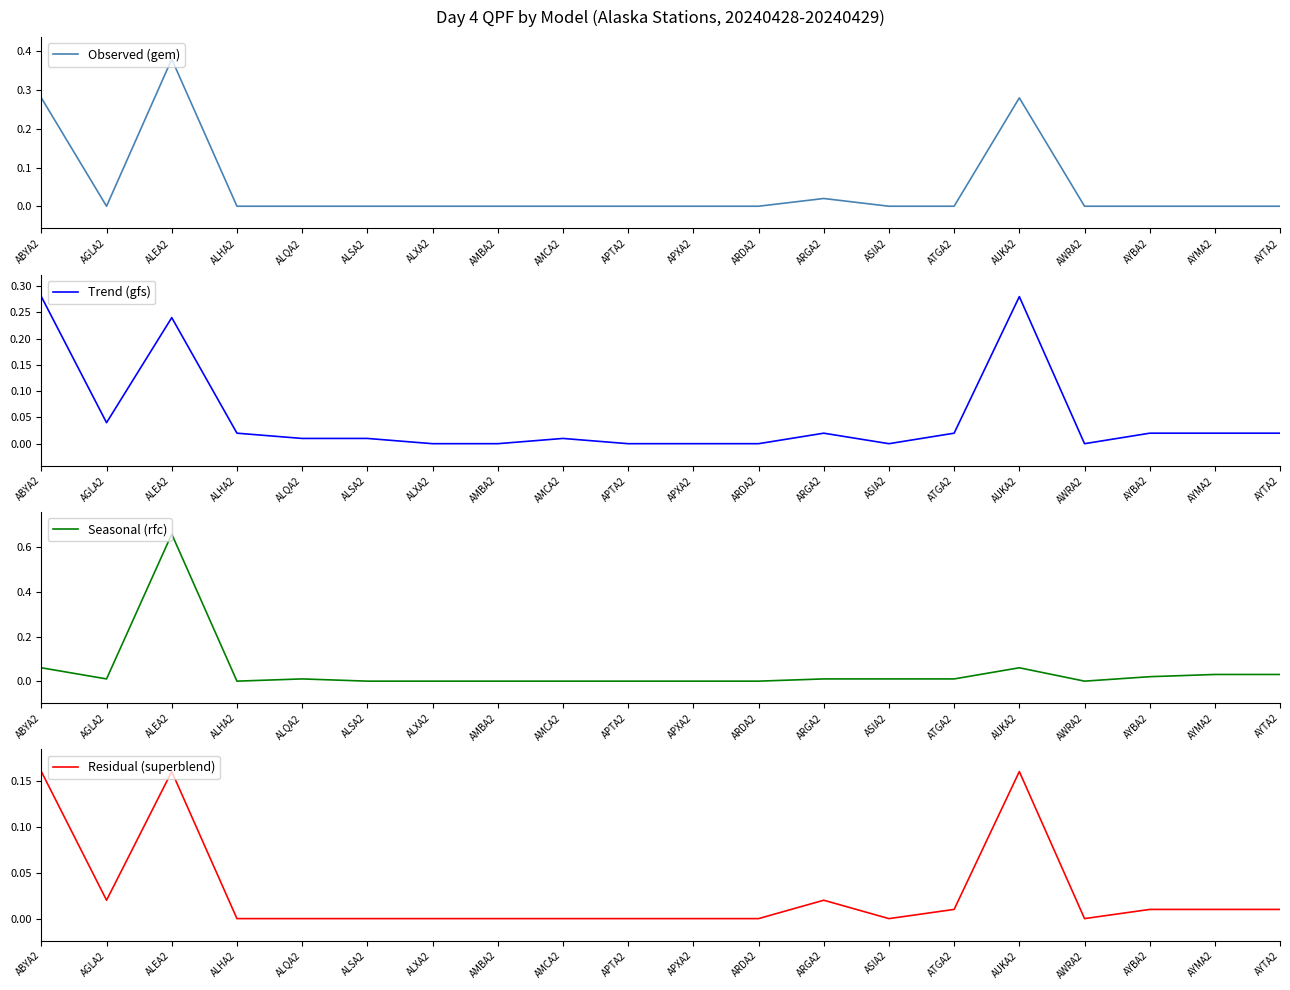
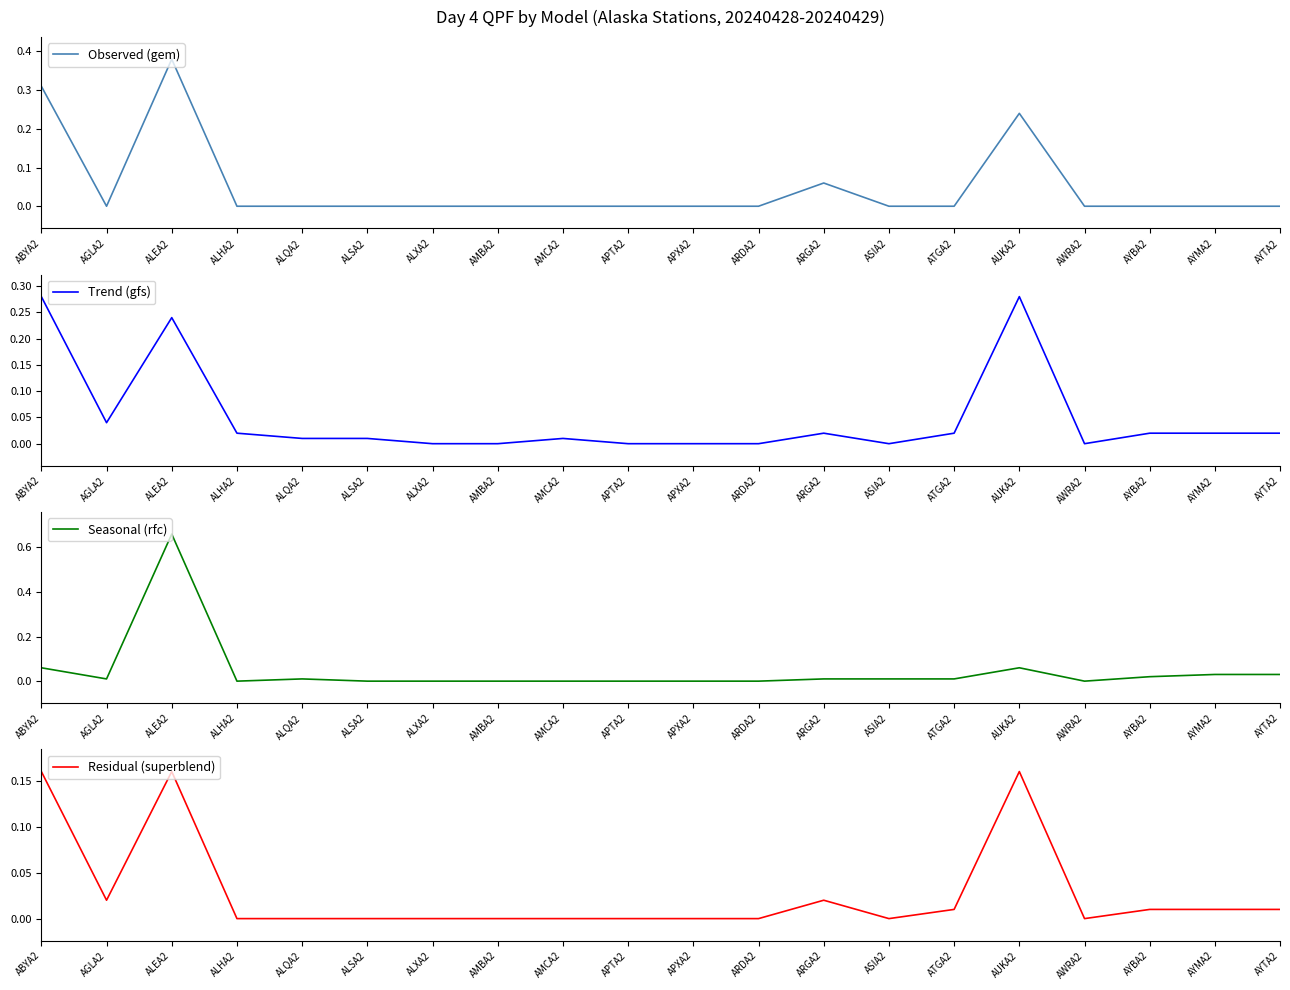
Day 4 QPF by Model (Alaska Stations, 20240428-20240429), ABYA2: 0.28 -> 0.31
Day 4 QPF by Model (Alaska Stations, 20240428-20240429), ARGA2: 0.02 -> 0.06
Day 4 QPF by Model (Alaska Stations, 20240428-20240429), AUKA2: 0.28 -> 0.24
